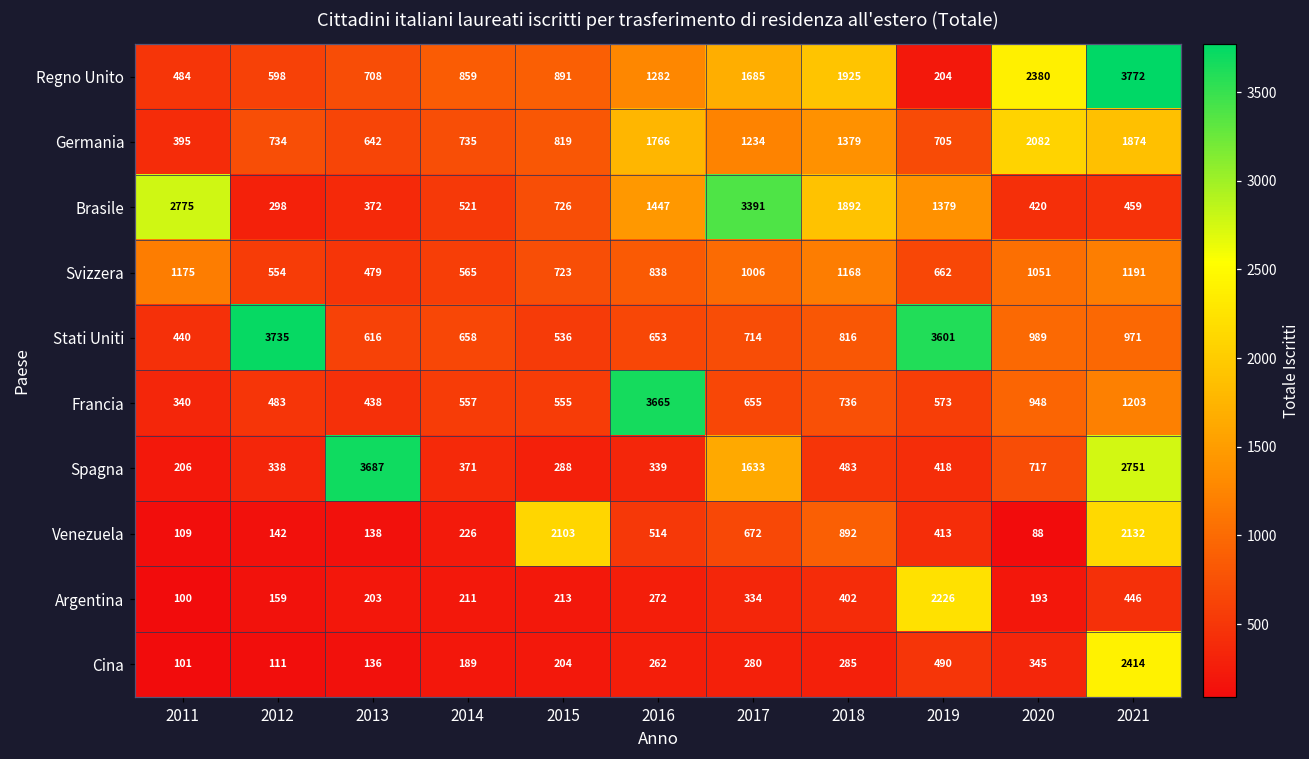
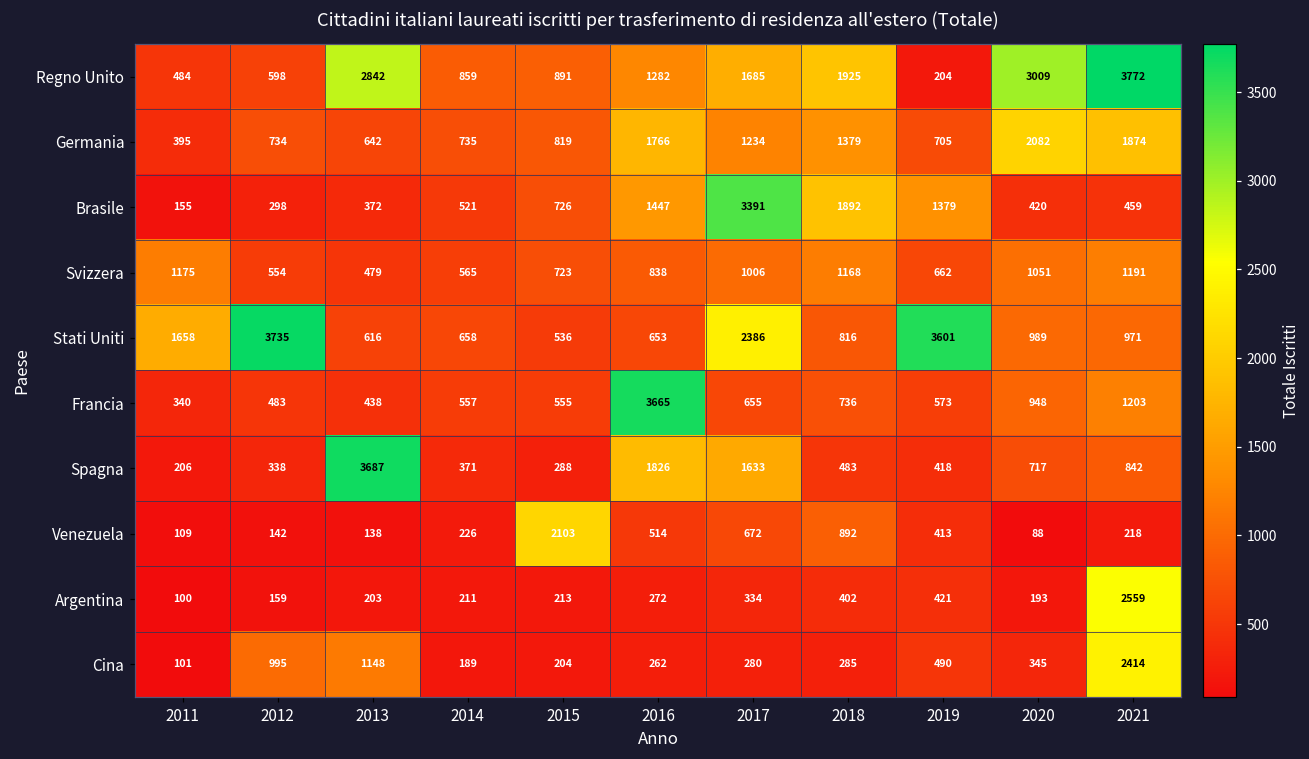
Regno Unito, 2013: 708 -> 2842
Regno Unito, 2020: 2380 -> 3009
Brasile, 2011: 2775 -> 155
Stati Uniti, 2011: 440 -> 1658
Stati Uniti, 2017: 714 -> 2386
Spagna, 2016: 339 -> 1826
Spagna, 2021: 2751 -> 842
Venezuela, 2021: 2132 -> 218
Argentina, 2019: 2226 -> 421
Argentina, 2021: 446 -> 2559
Cina, 2012: 111 -> 995
Cina, 2013: 136 -> 1148
